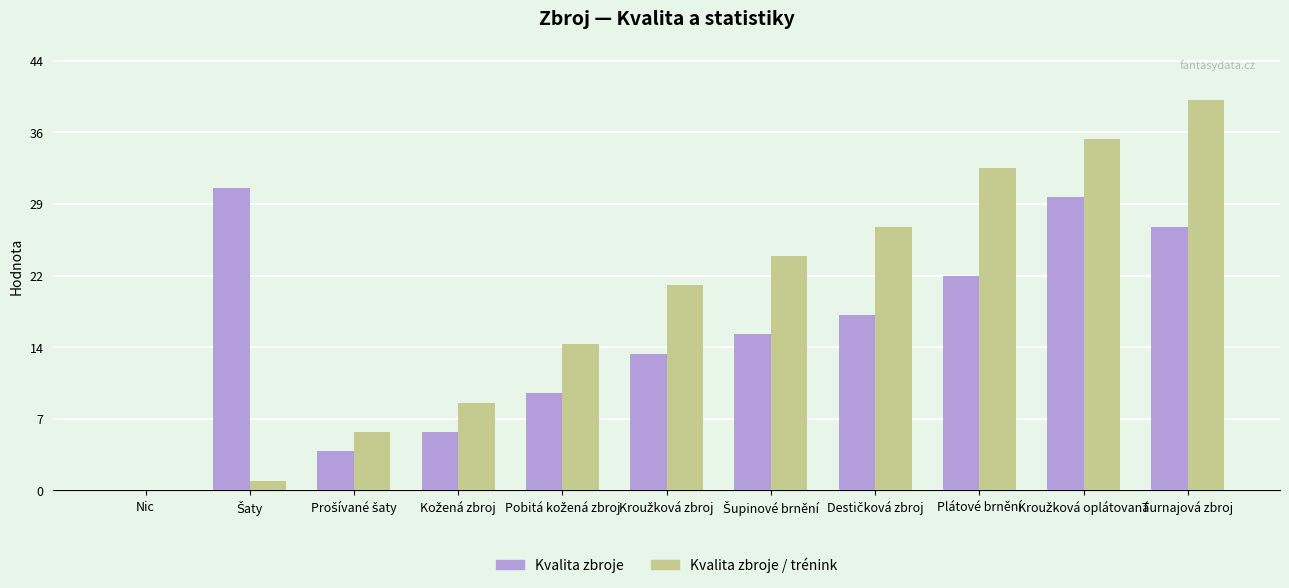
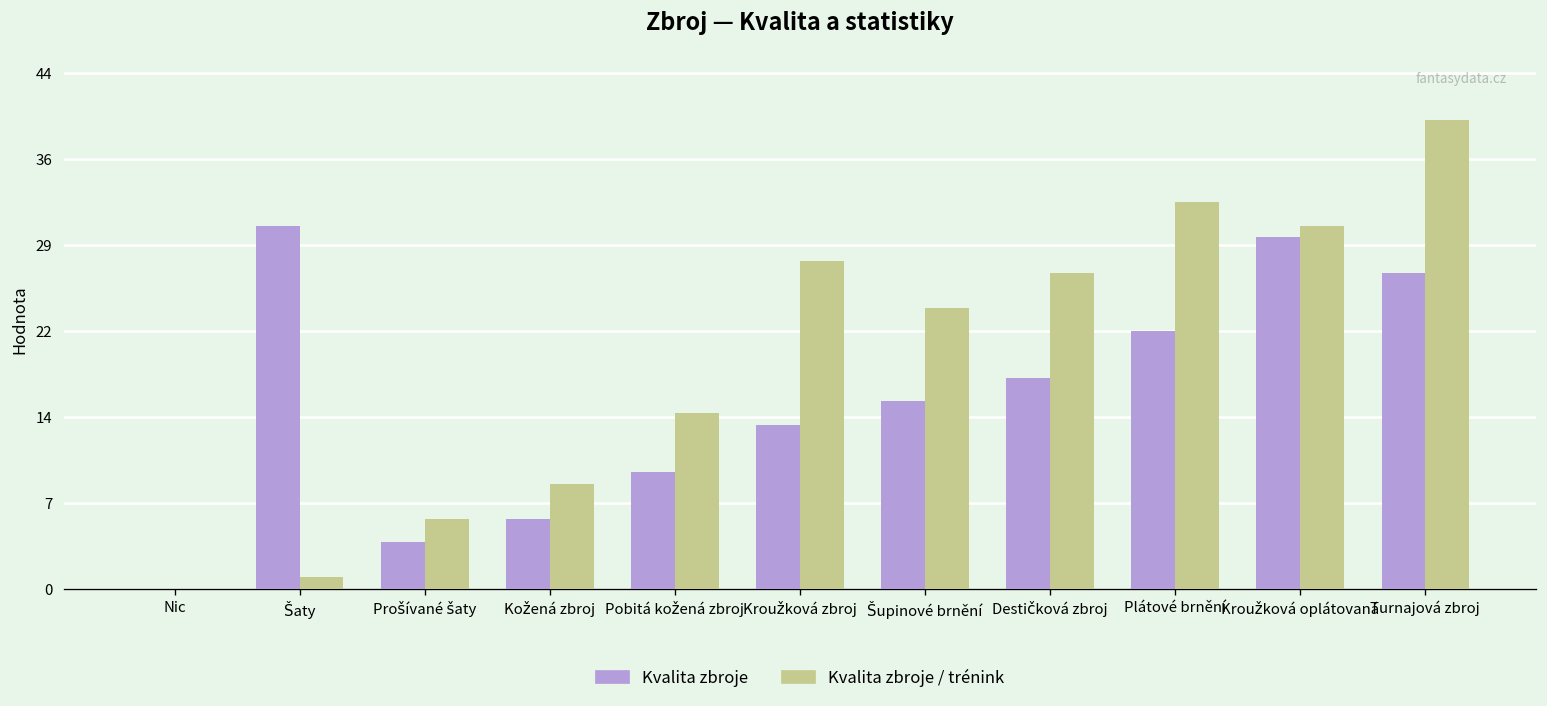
Kvalita zbroje / trénink, Kroužková zbroj: 21 -> 28
Kvalita zbroje / trénink, Kroužková oplátovaná: 36 -> 31
